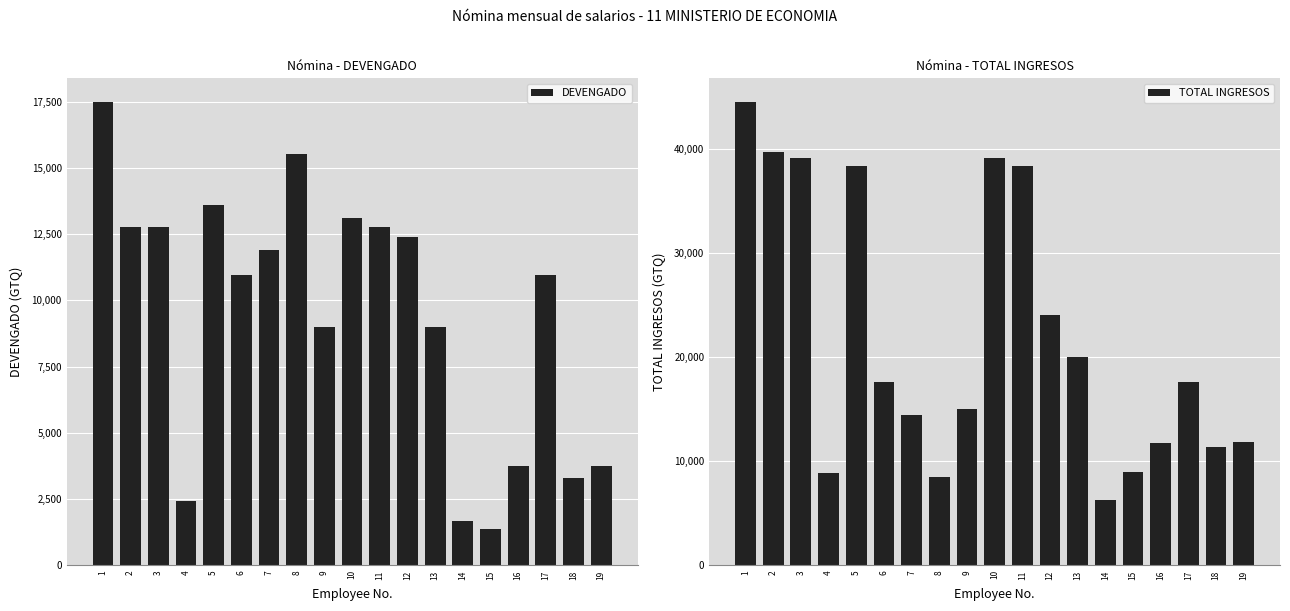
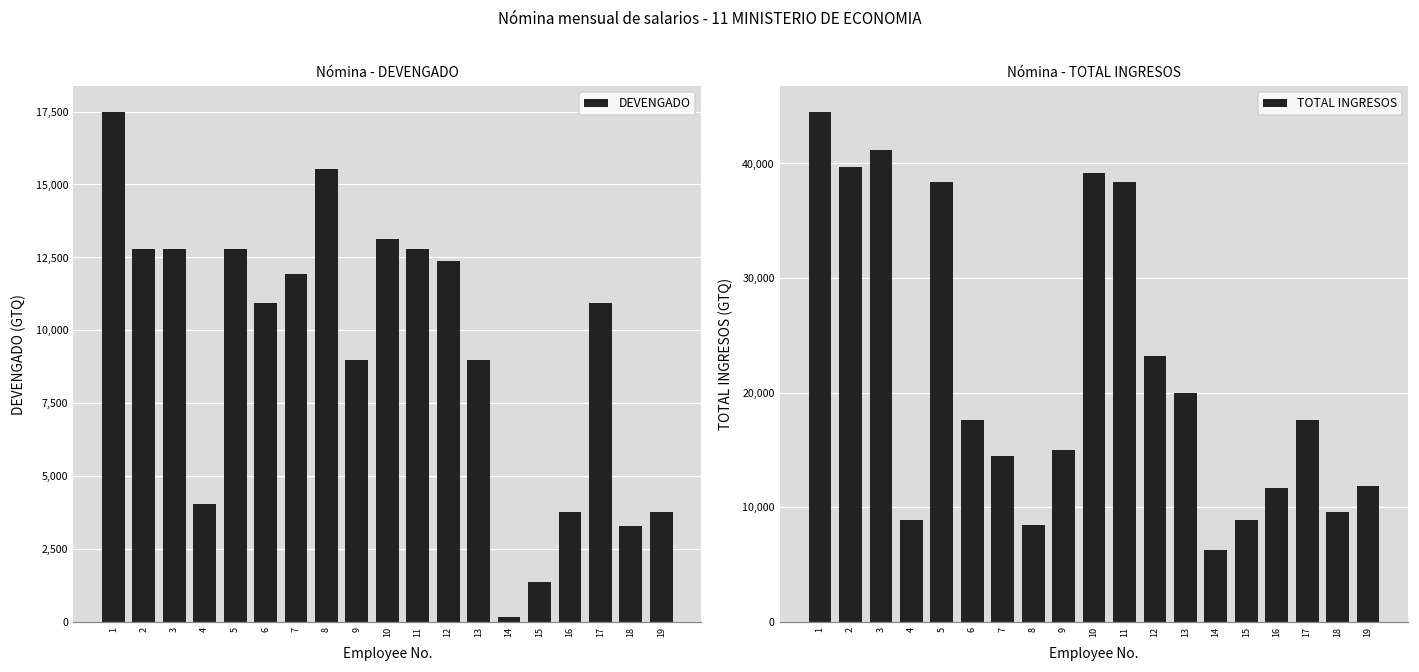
Nómina - DEVENGADO, 4: 2,400 -> 4,000
Nómina - DEVENGADO, 5: 13,600 -> 12,800
Nómina - DEVENGADO, 14: 1,700 -> 200
Nómina - TOTAL INGRESOS, 3: 39,100 -> 41,200
Nómina - TOTAL INGRESOS, 12: 24,000 -> 23,200
Nómina - TOTAL INGRESOS, 18: 11,300 -> 9,600
